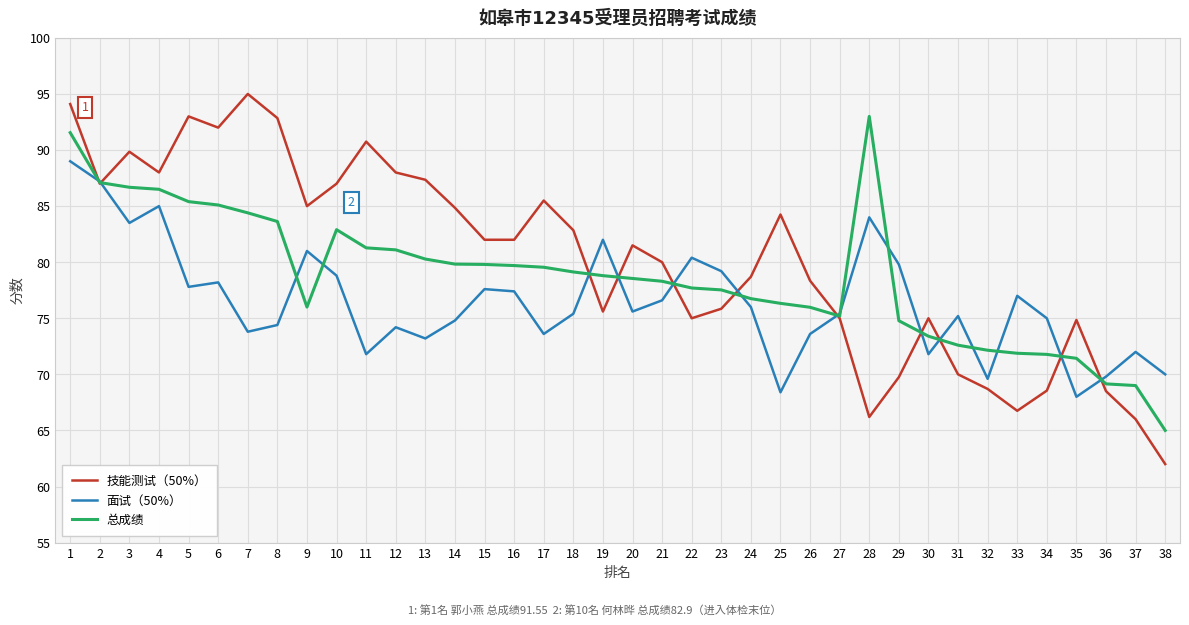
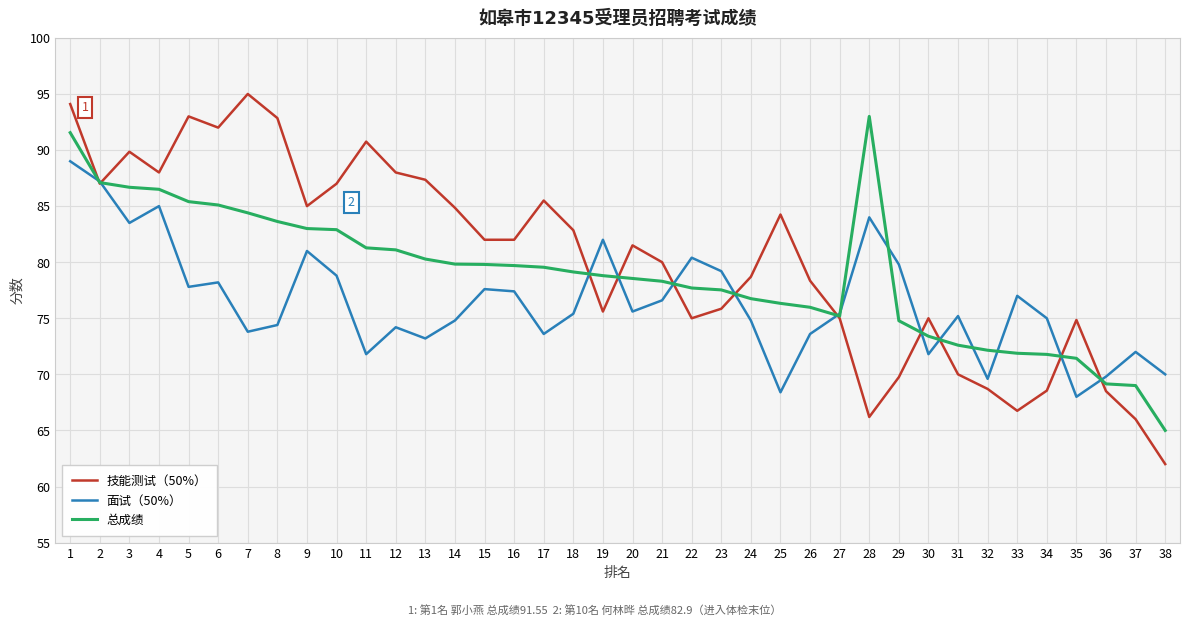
总成绩, 9: 76 -> 83
面试（50%）, 24: 76.0 -> 74.8
